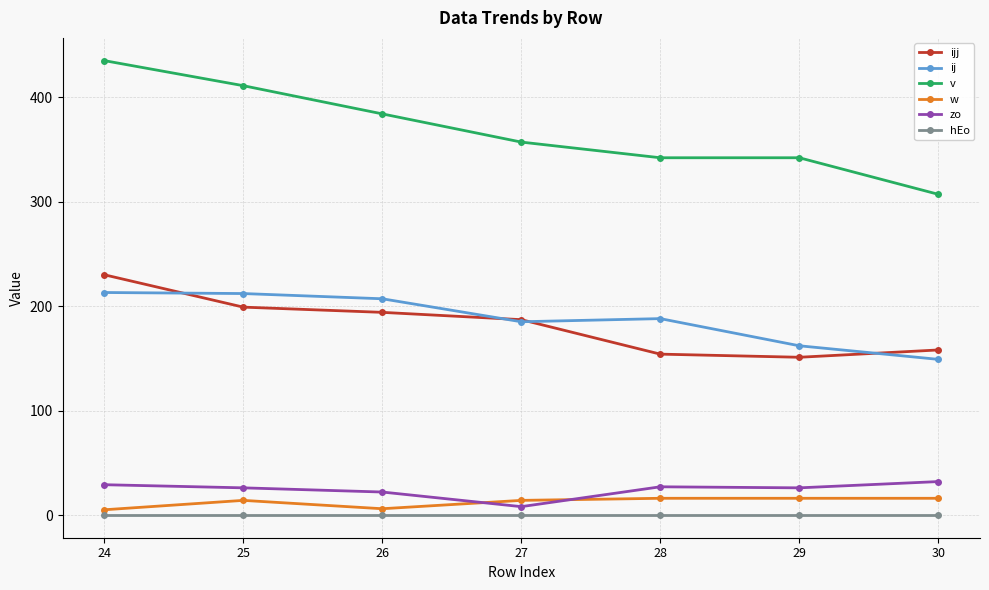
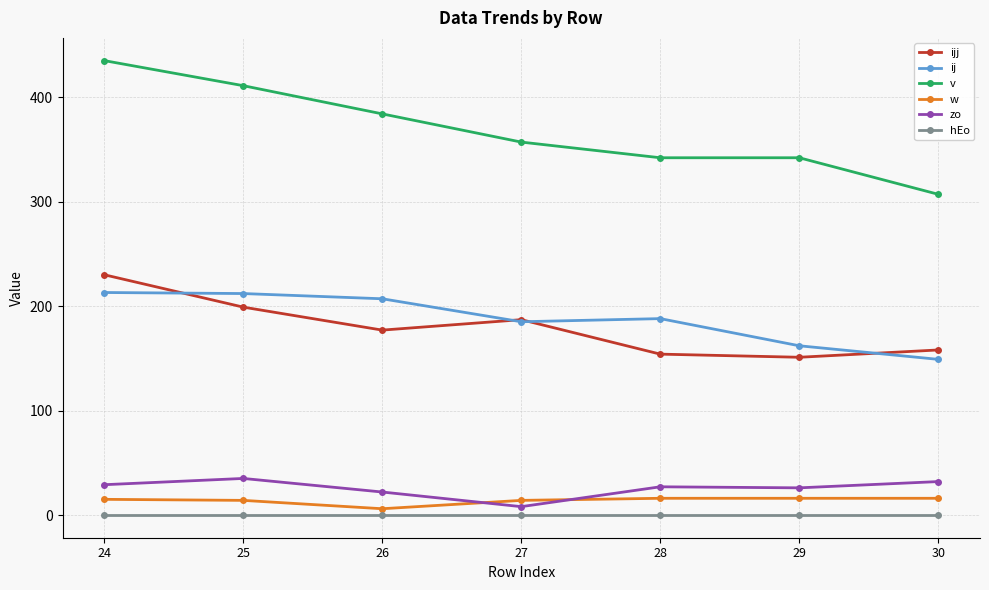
w, 24: 5 -> 15
zo, 25: 26 -> 35
ijj, 26: 194 -> 177
